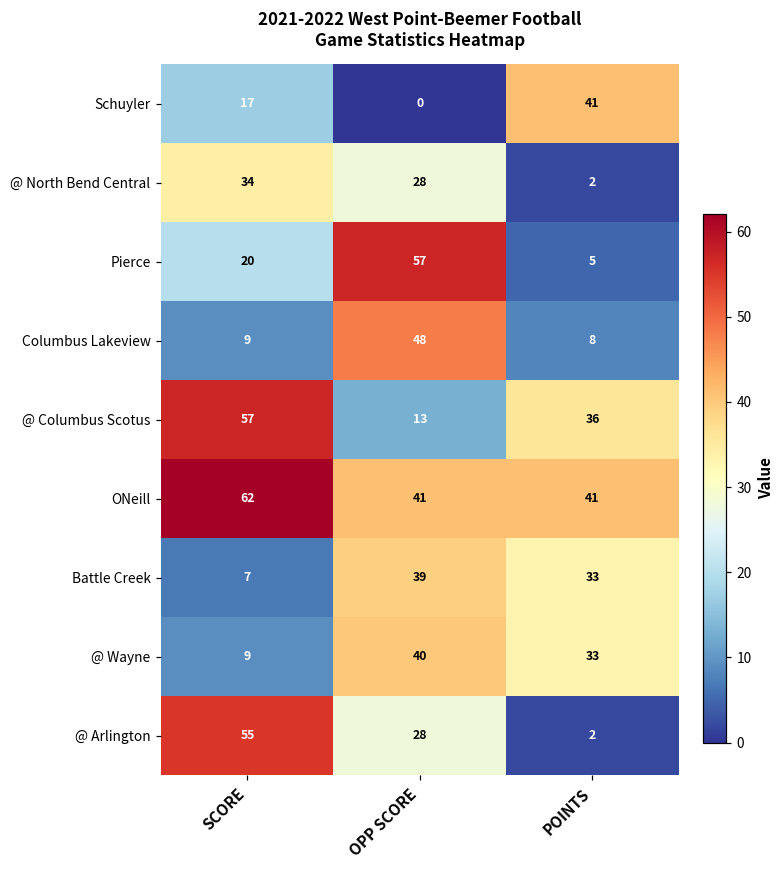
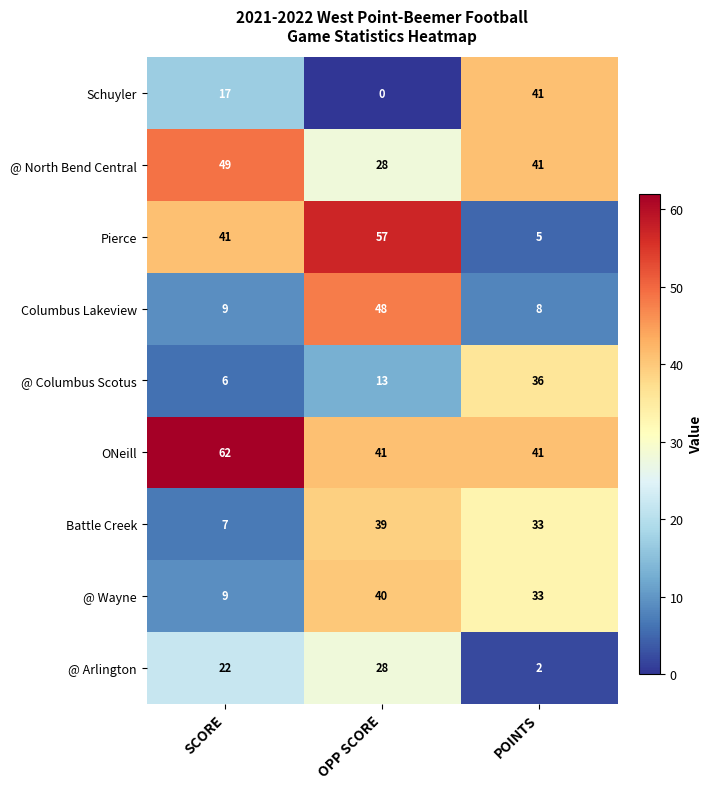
@ North Bend Central, SCORE: 34 -> 49
@ North Bend Central, POINTS: 2 -> 41
Pierce, SCORE: 20 -> 41
@ Columbus Scotus, SCORE: 57 -> 6
@ Arlington, SCORE: 55 -> 22
